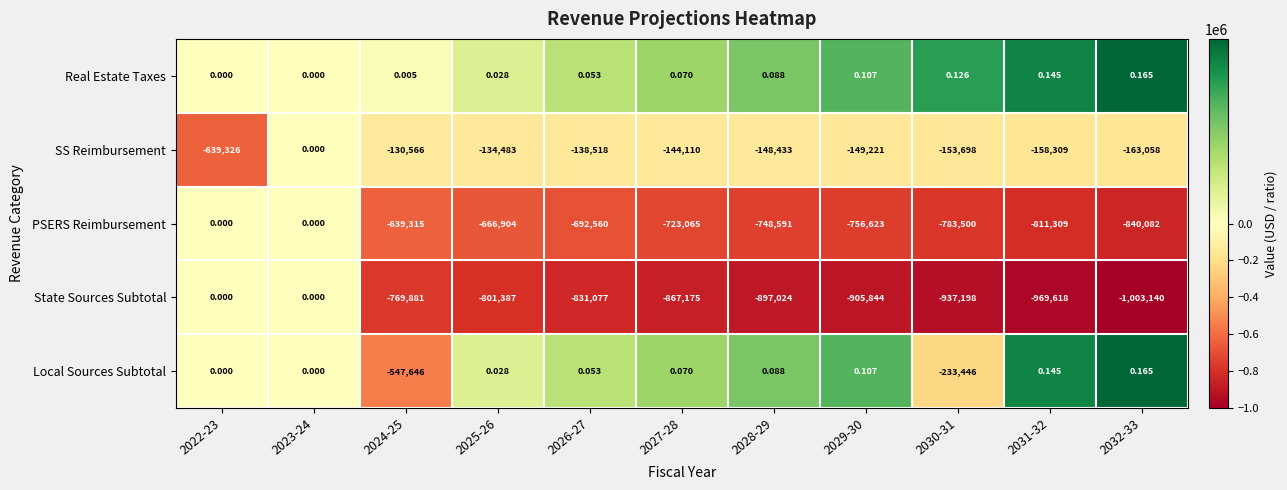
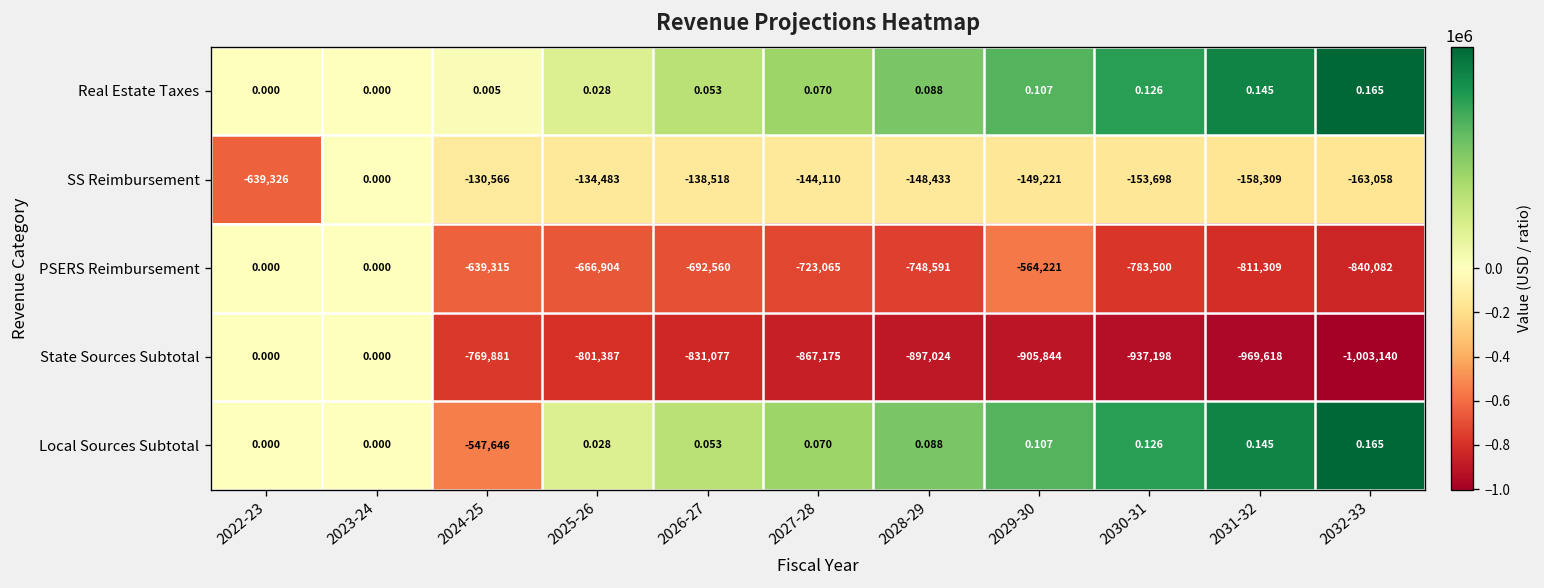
PSERS Reimbursement, 2029-30: -756,623 -> -564,221
Local Sources Subtotal, 2030-31: -233,446 -> 0.126
